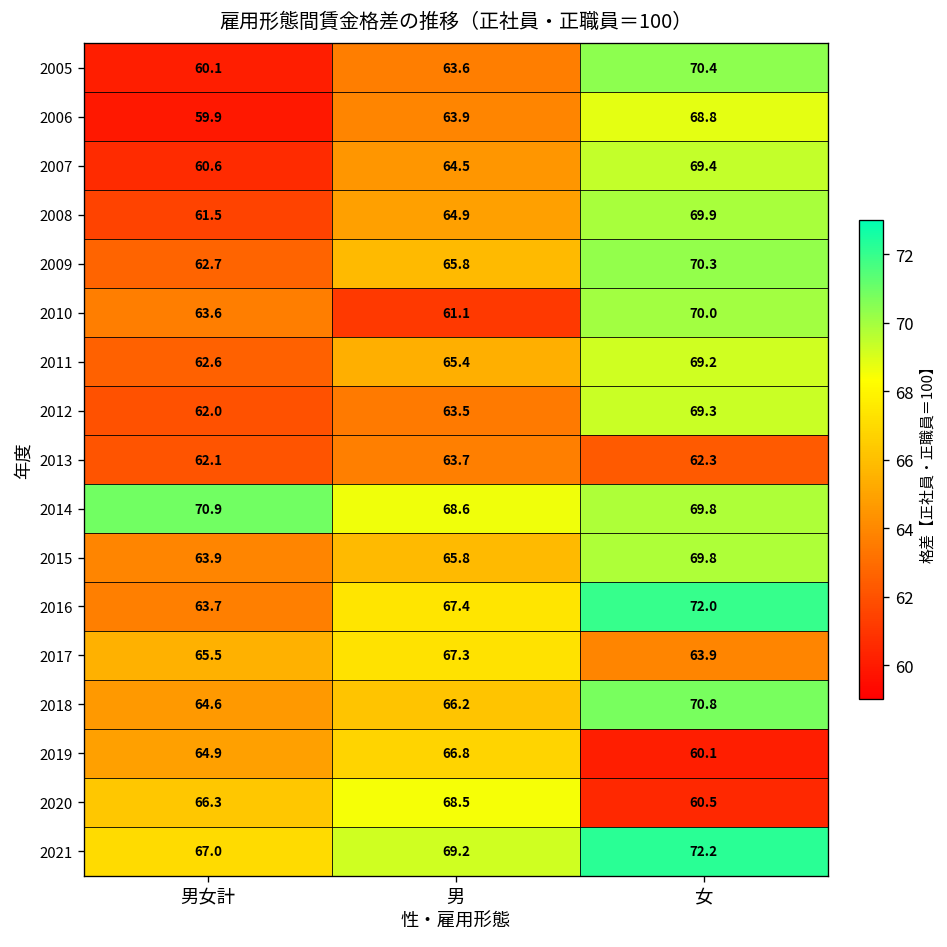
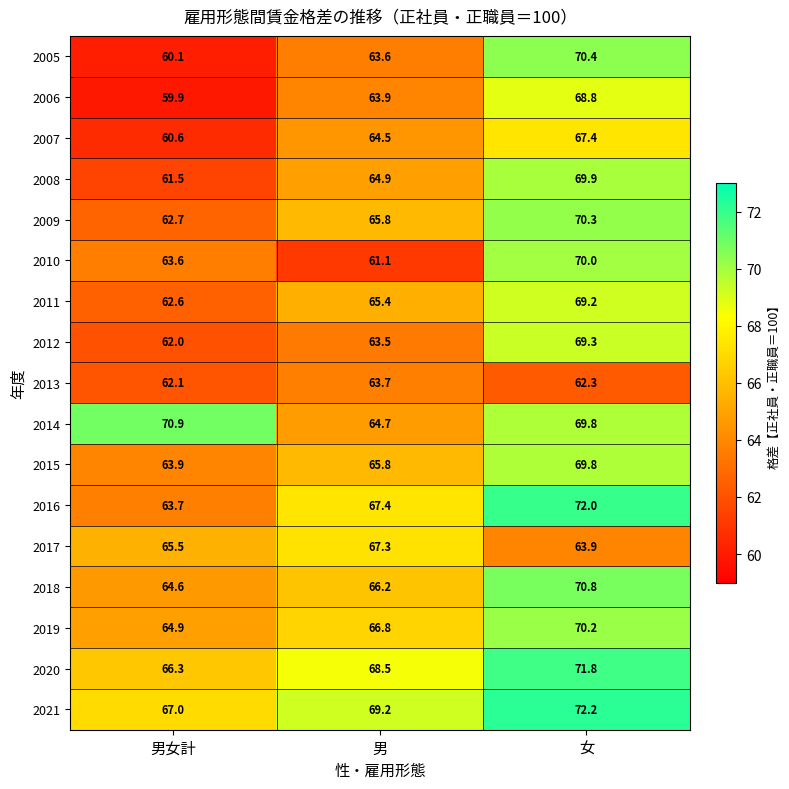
2007, 女: 69.4 -> 67.4
2014, 男: 68.6 -> 64.7
2019, 女: 60.1 -> 70.2
2020, 女: 60.5 -> 71.8
